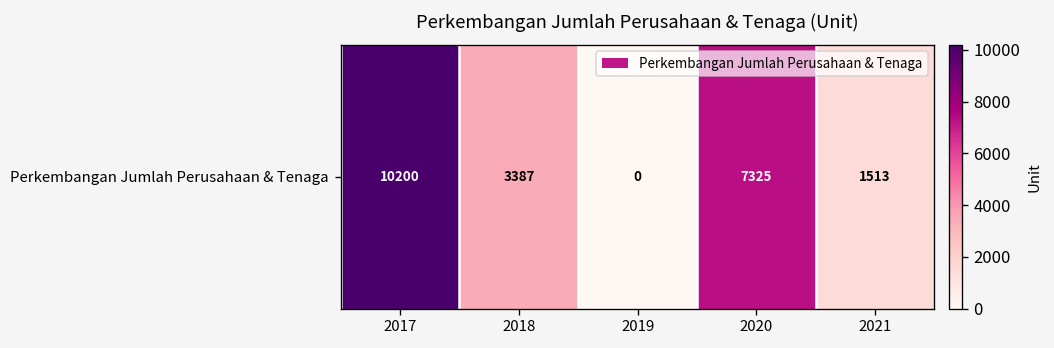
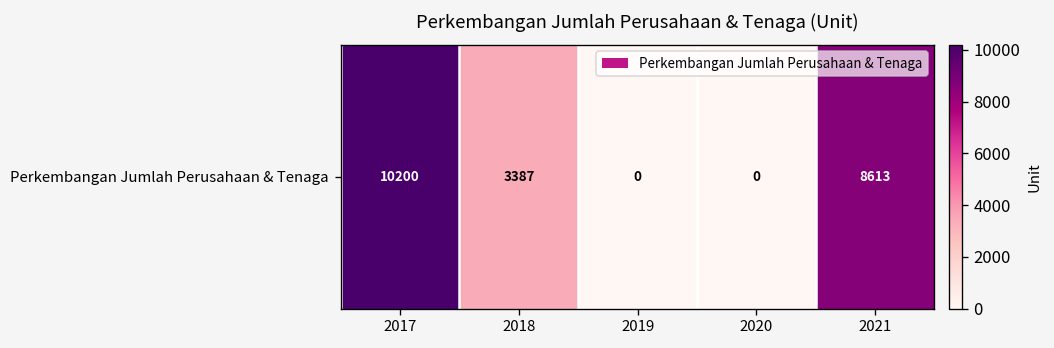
Perkembangan Jumlah Perusahaan & Tenaga, 2020: 7325 -> 0
Perkembangan Jumlah Perusahaan & Tenaga, 2021: 1513 -> 8613
